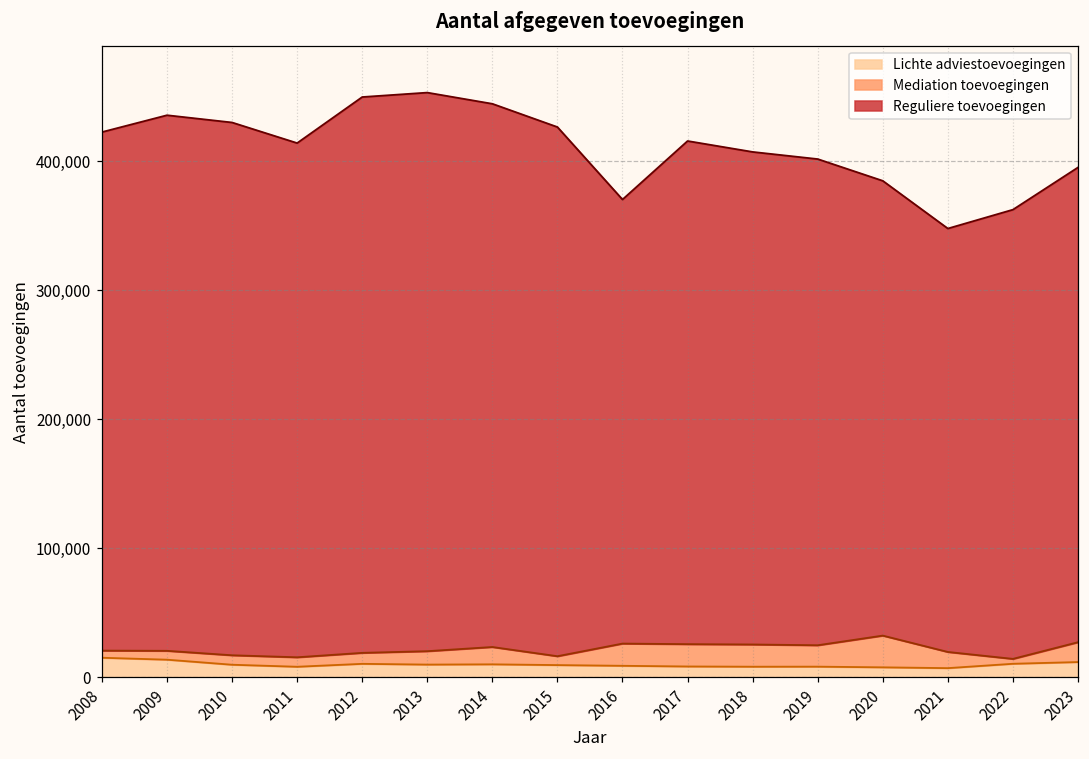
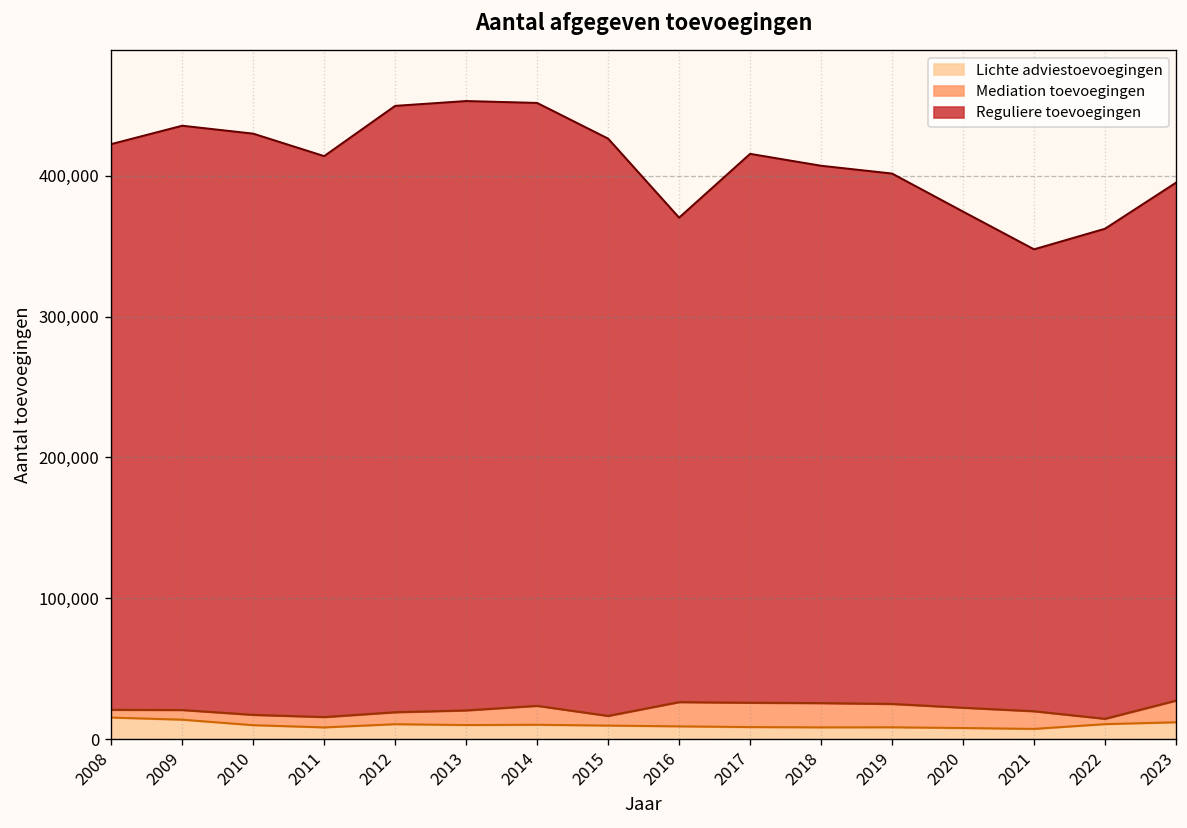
Reguliere toevoegingen, 2014: 421,000 -> 428,000
Mediation toevoegingen, 2020: 25,000 -> 14,000
